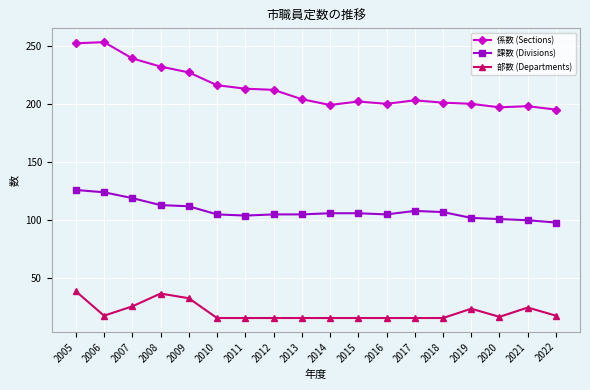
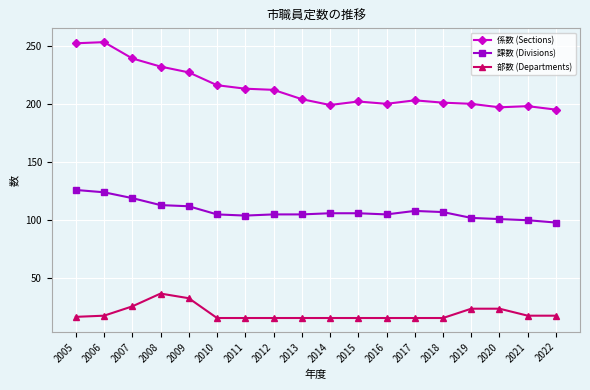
部数 (Departments), 2005: 39 -> 17
部数 (Departments), 2020: 17 -> 24
部数 (Departments), 2021: 25 -> 18
